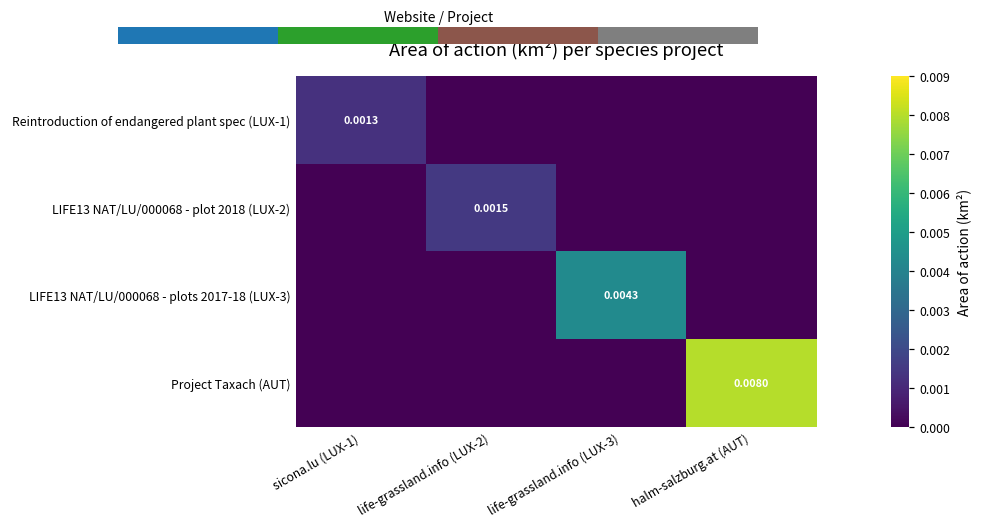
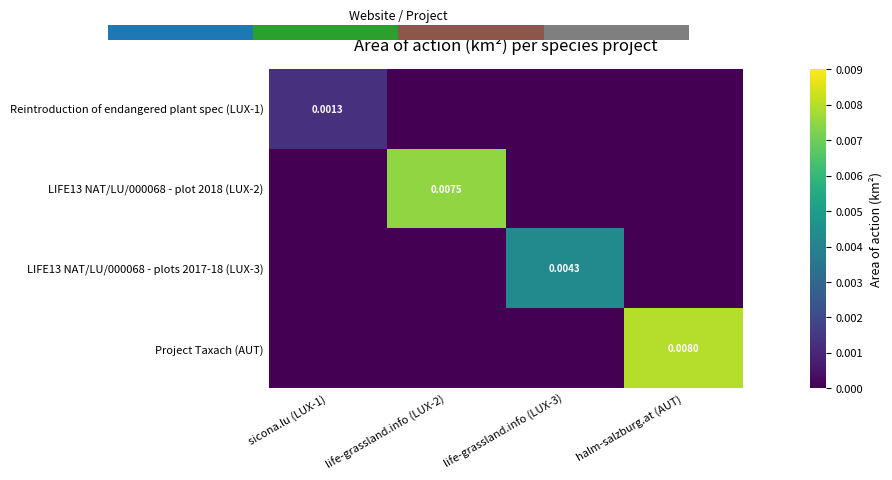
Area of action (km²) per species project, LIFE13 NAT/LU/000068 - plot 2018 (LUX-2), life-grassland.info (LUX-2): 0.0015 -> 0.0075
